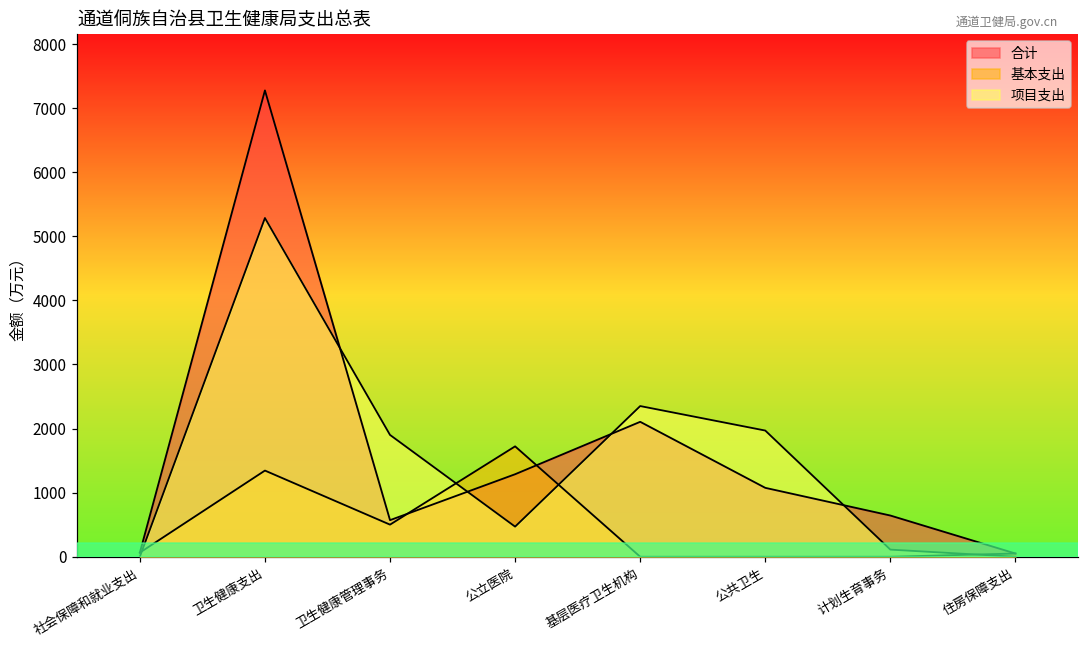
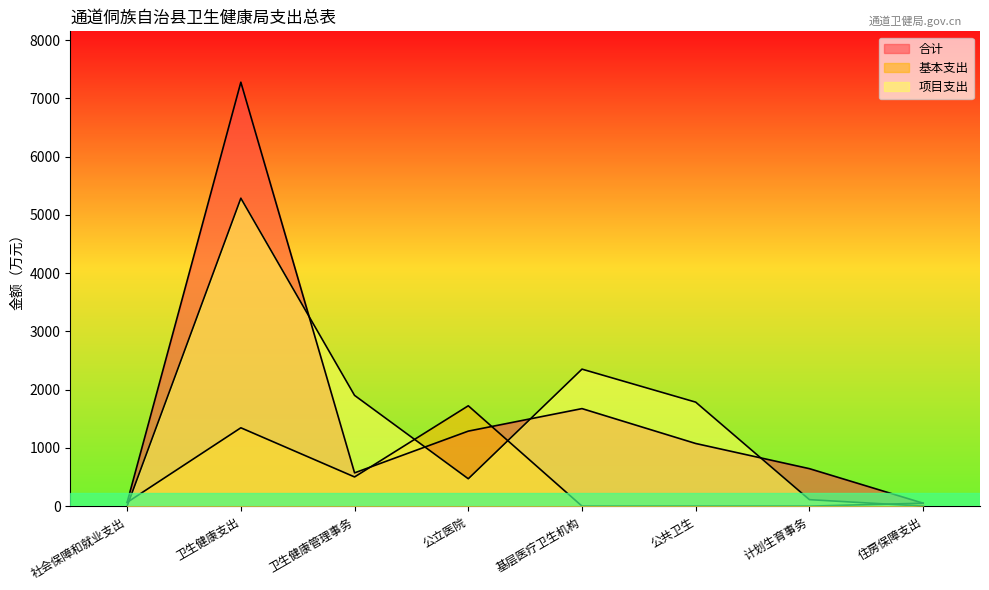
合计, 基层医疗卫生机构: 2100 -> 1700
项目支出, 公共卫生: 2000 -> 1800
